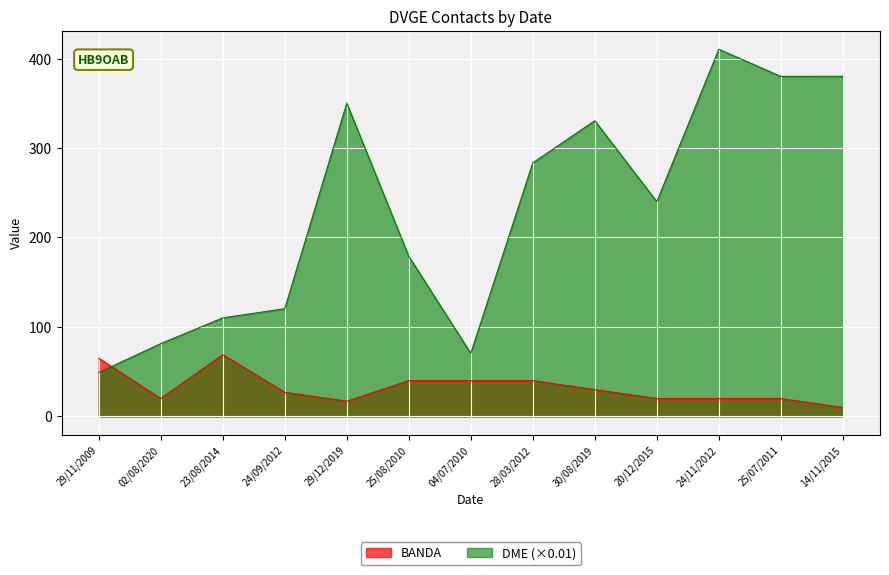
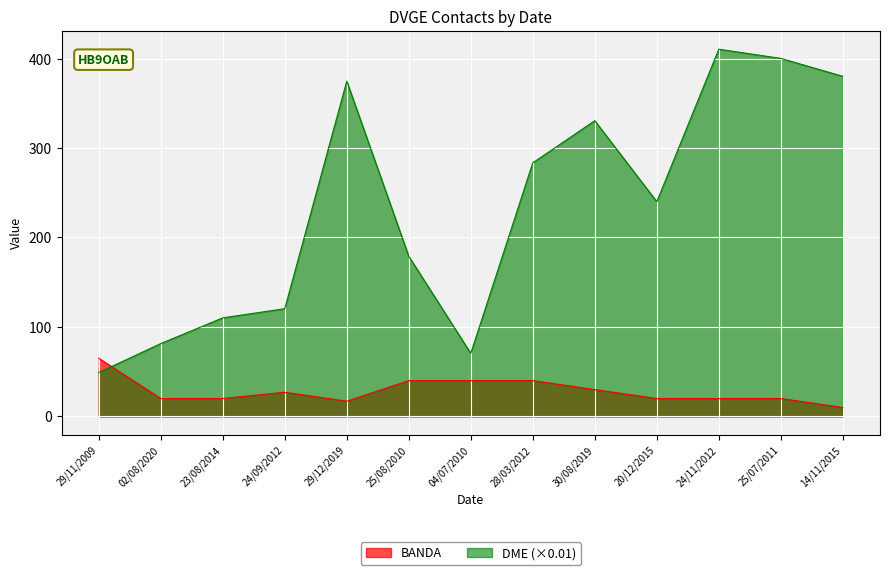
BANDA, 23/08/2014: 70 -> 20
DME (×0.01), 29/12/2019: 350 -> 370
DME (×0.01), 25/07/2011: 380 -> 400
